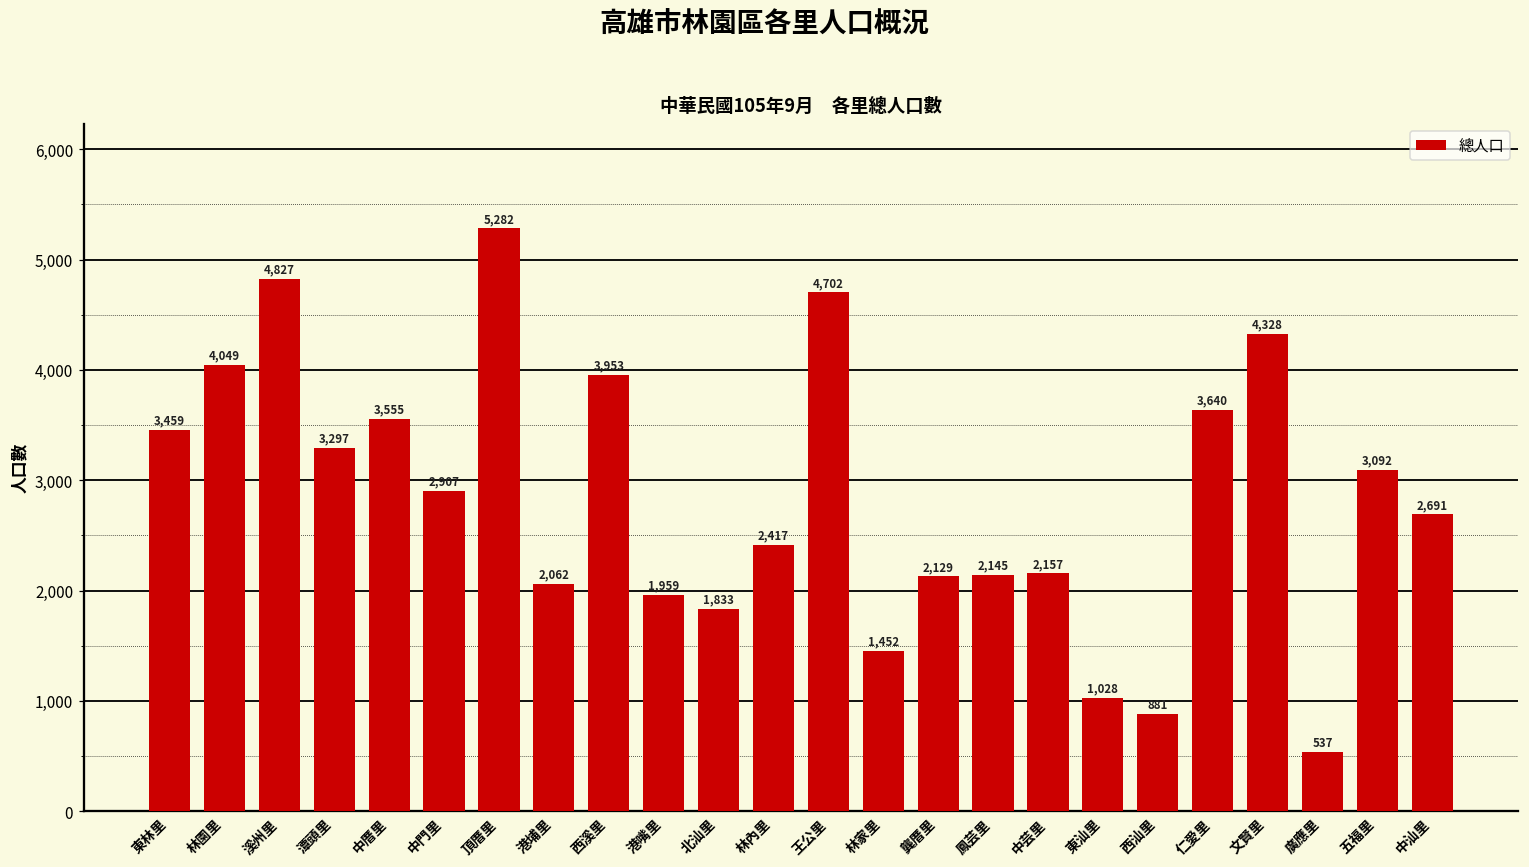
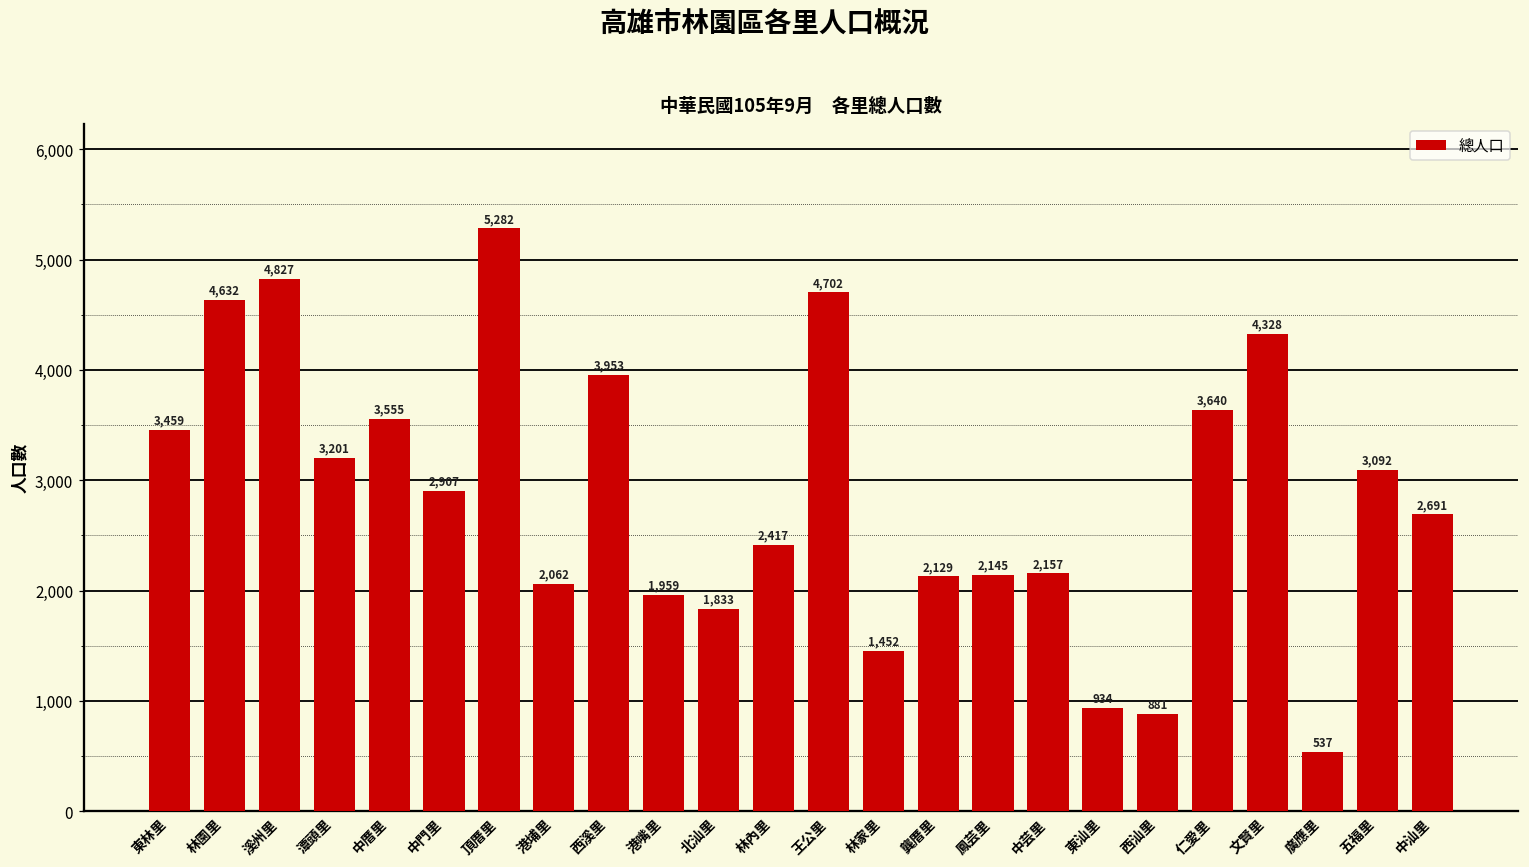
林園里: 4,049 -> 4,632
潭頭里: 3,297 -> 3,201
東汕里: 1,028 -> 934
